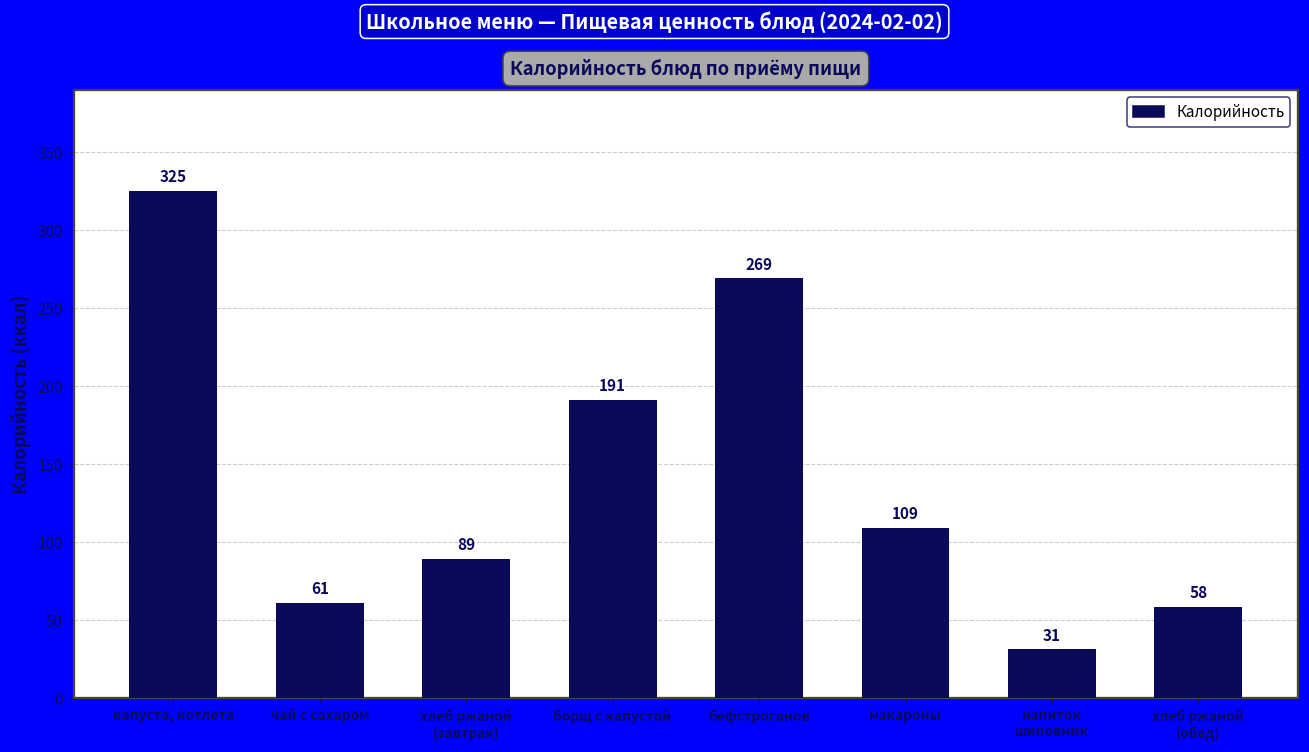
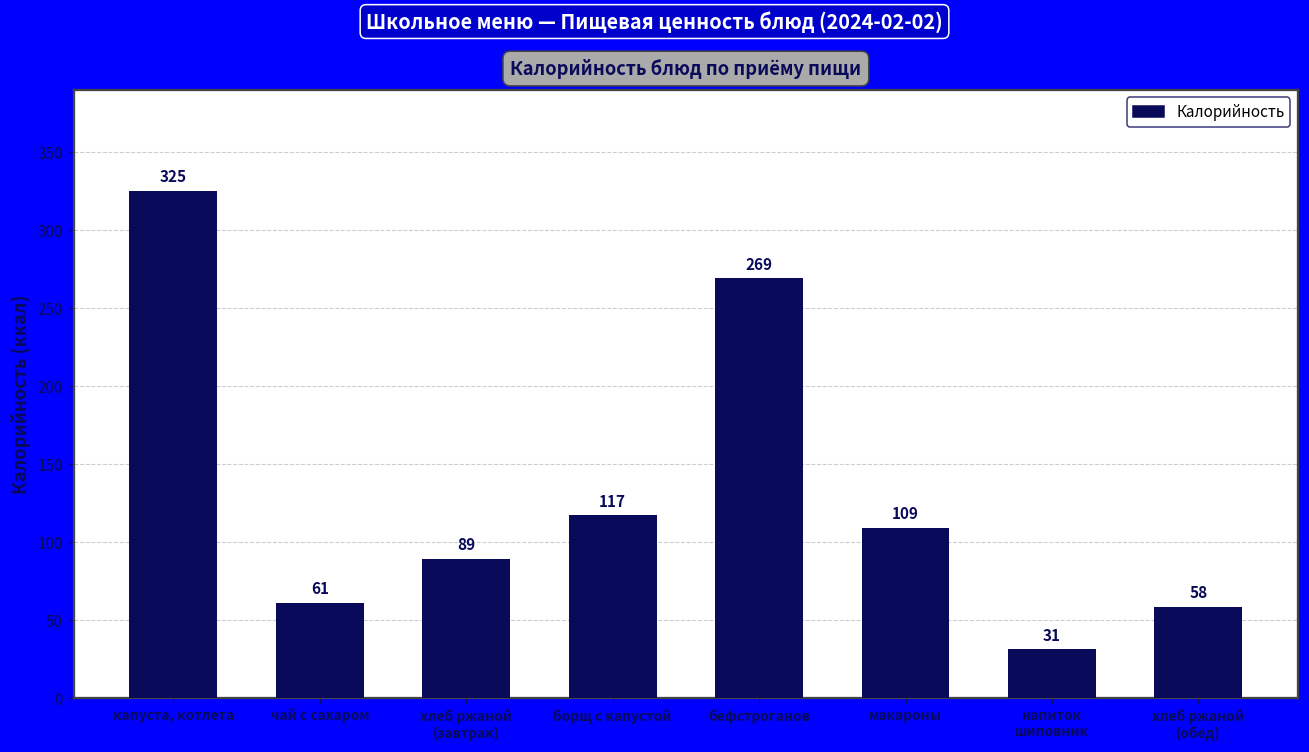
борщ с капустой: 191 -> 117
